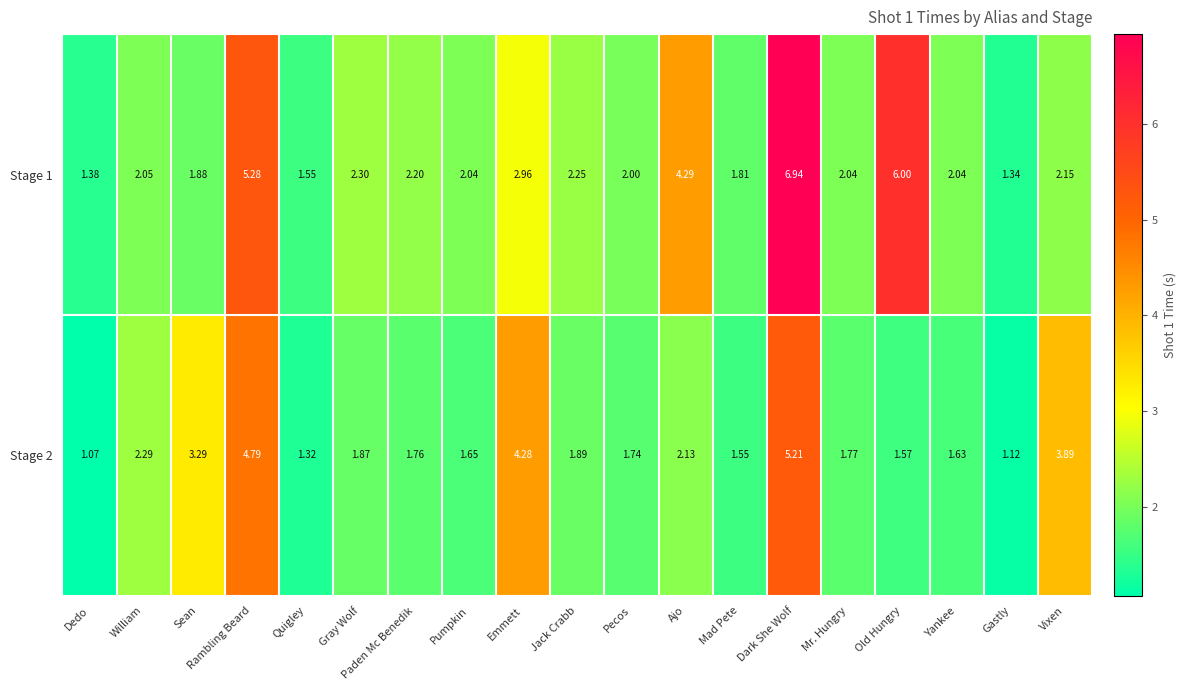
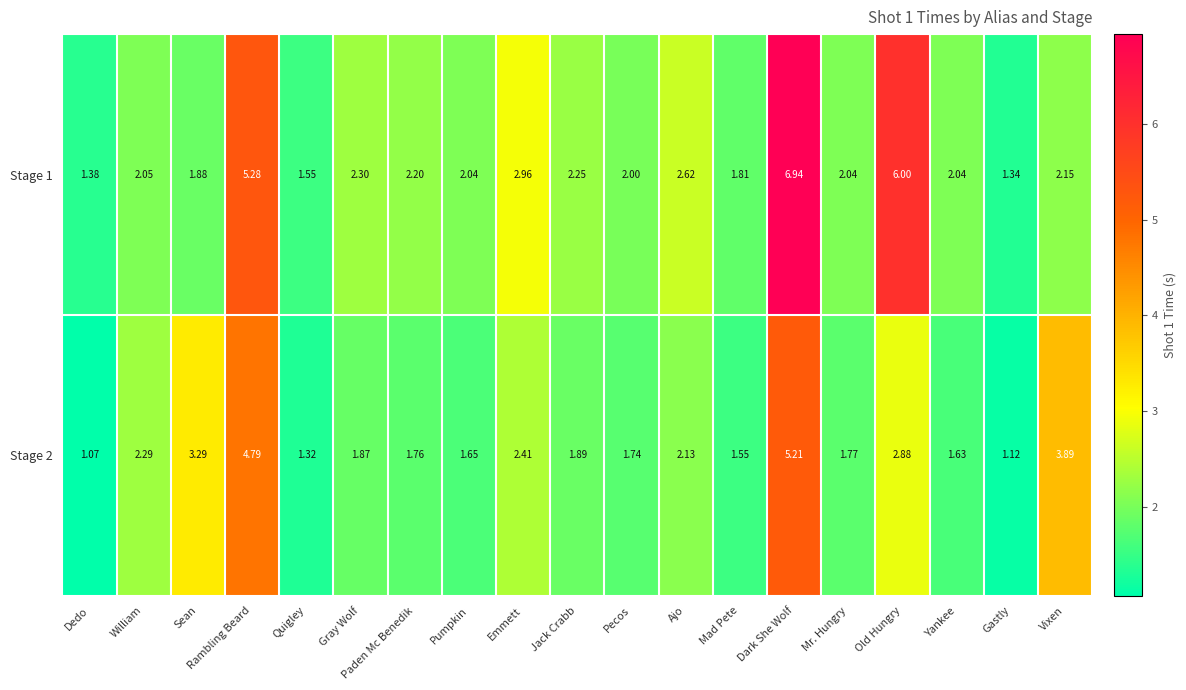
Stage 1, Ajo: 4.29 -> 2.62
Stage 2, Emmett: 4.28 -> 2.41
Stage 2, Old Hungry: 1.57 -> 2.88
